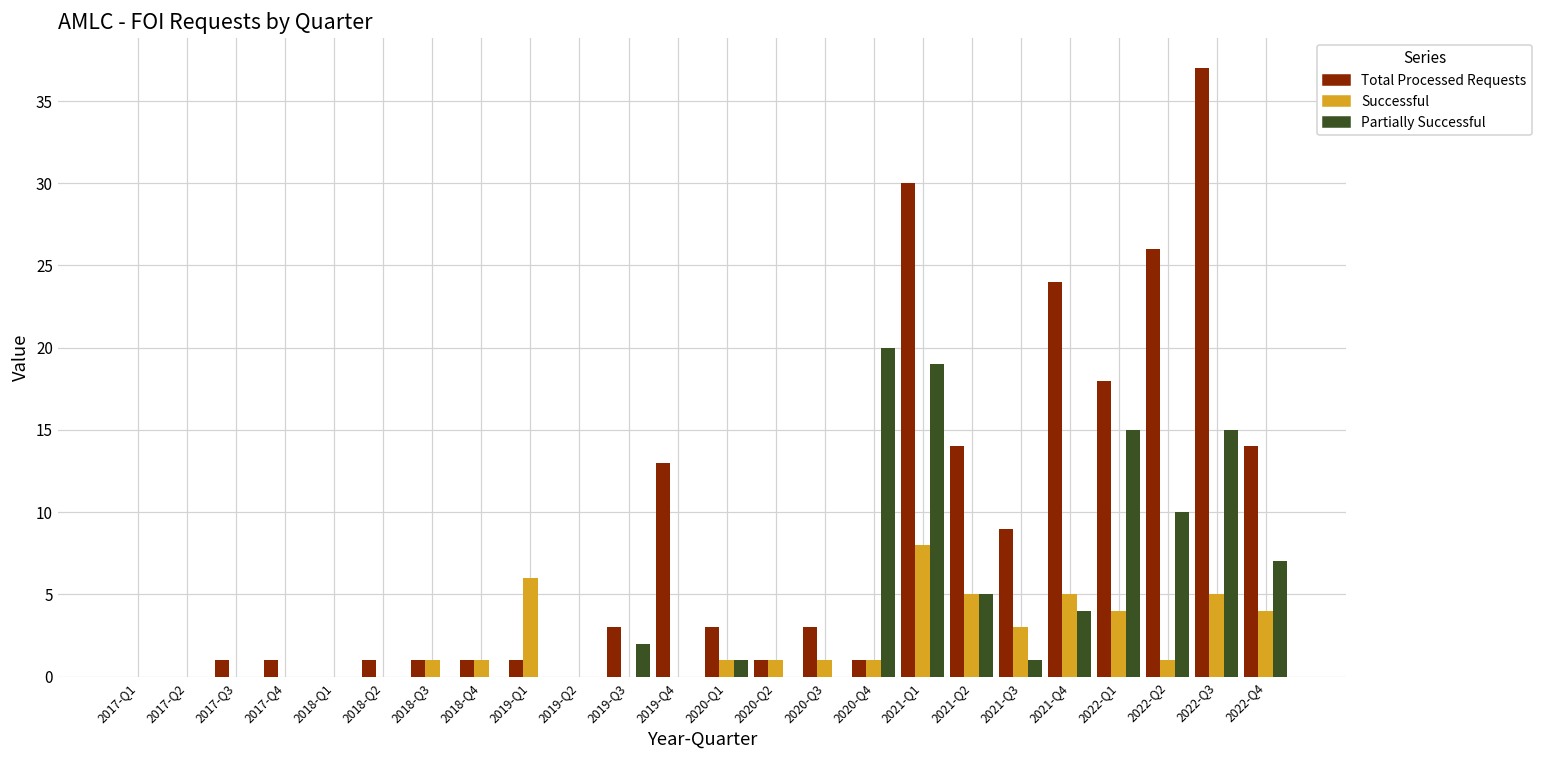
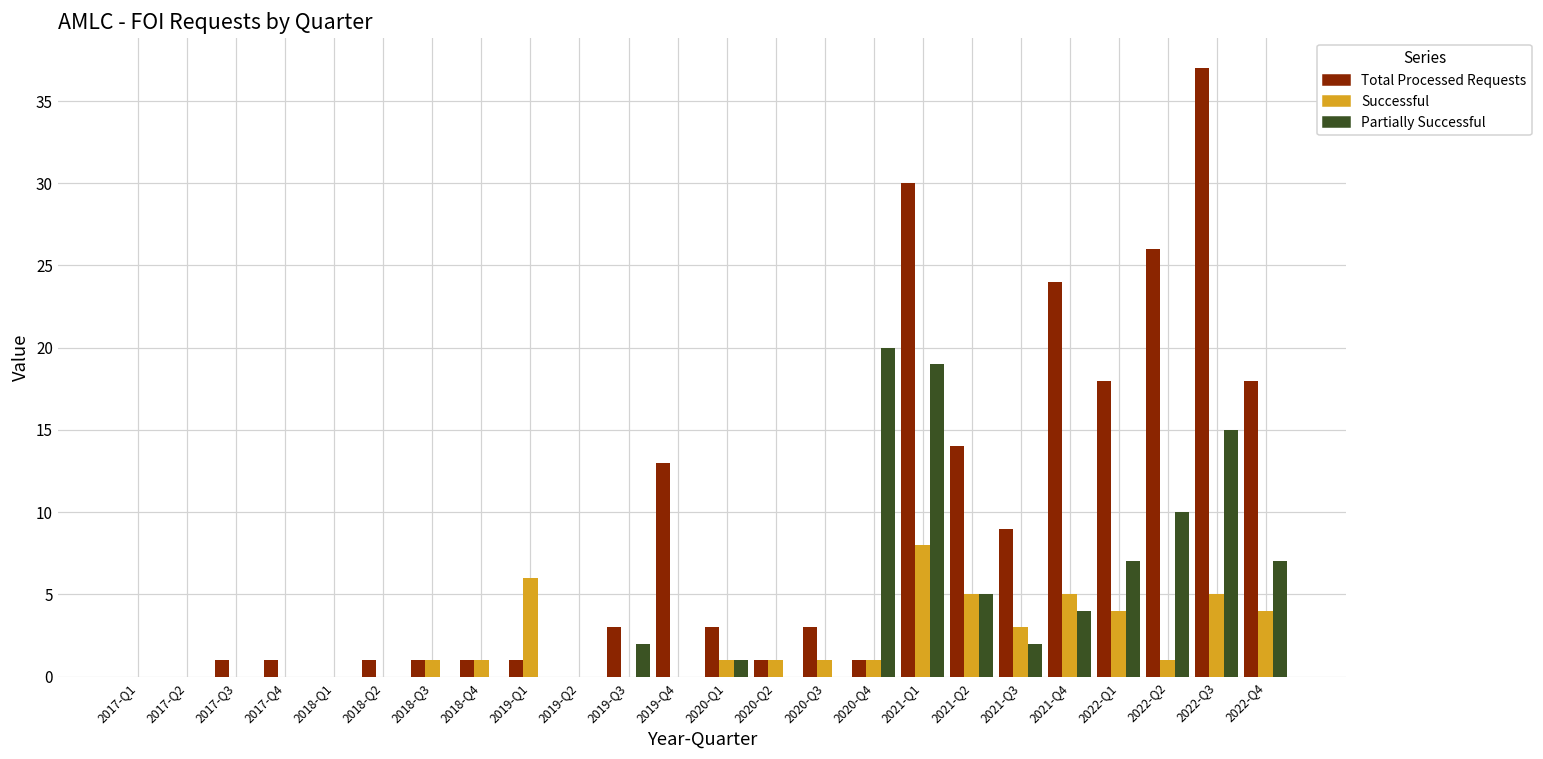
Partially Successful, 2021-Q3: 1 -> 2
Partially Successful, 2022-Q1: 15 -> 7
Total Processed Requests, 2022-Q4: 14 -> 18
